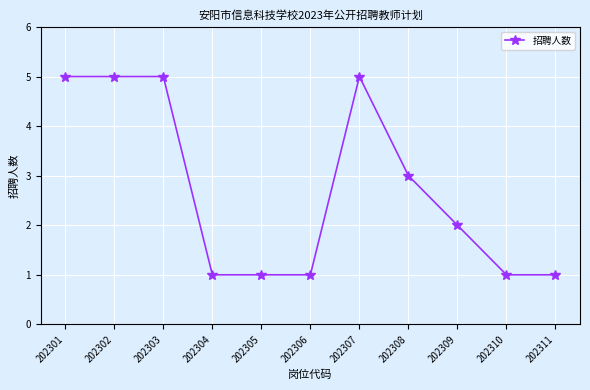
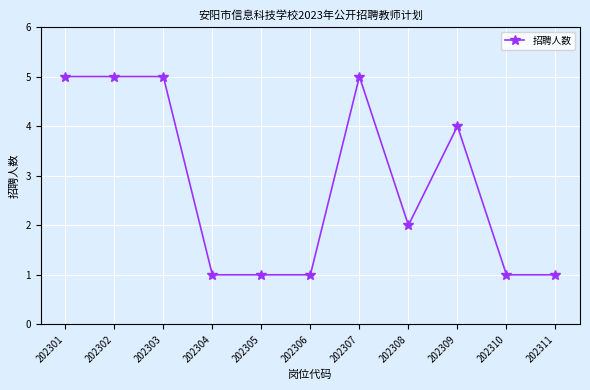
202308: 3 -> 2
202309: 2 -> 4
